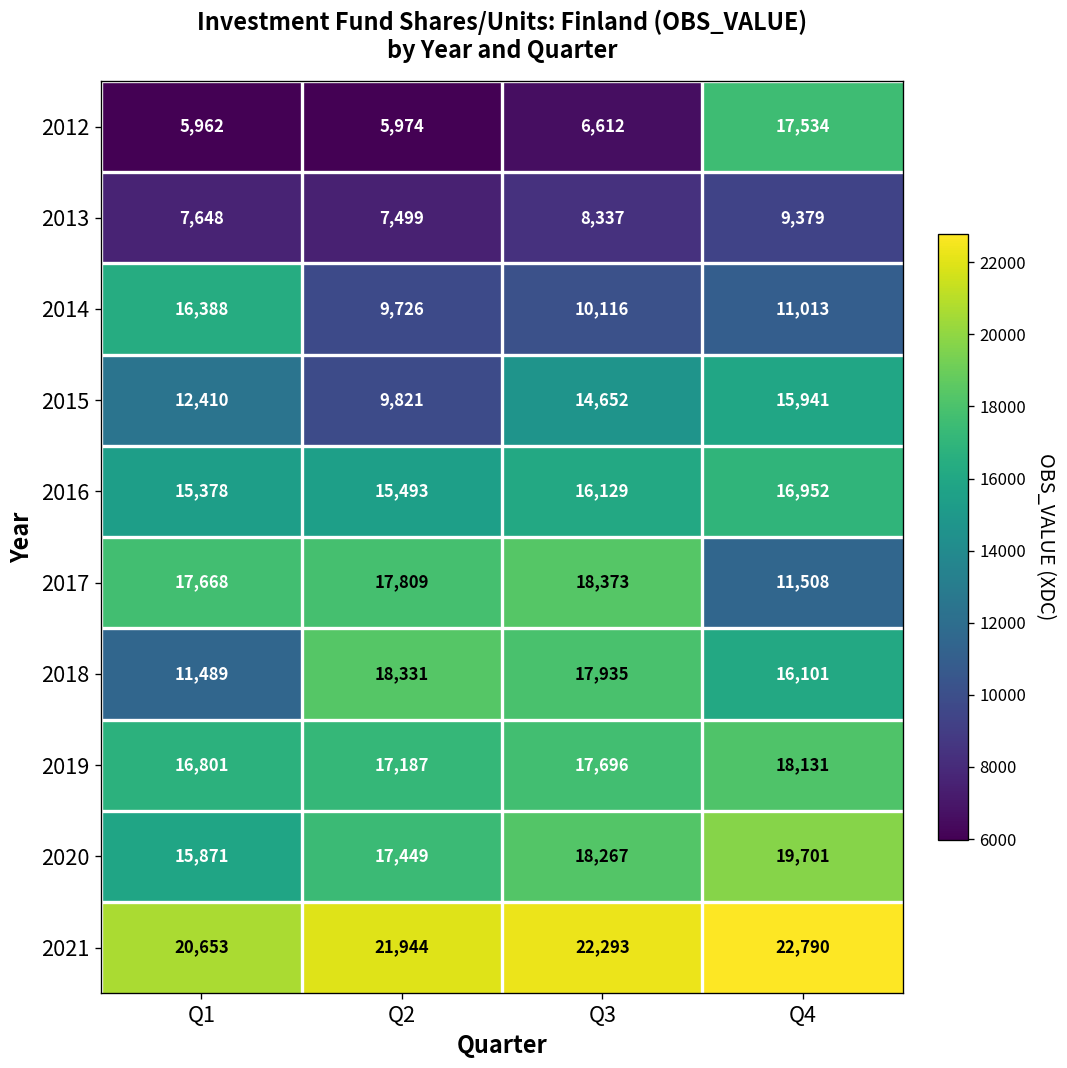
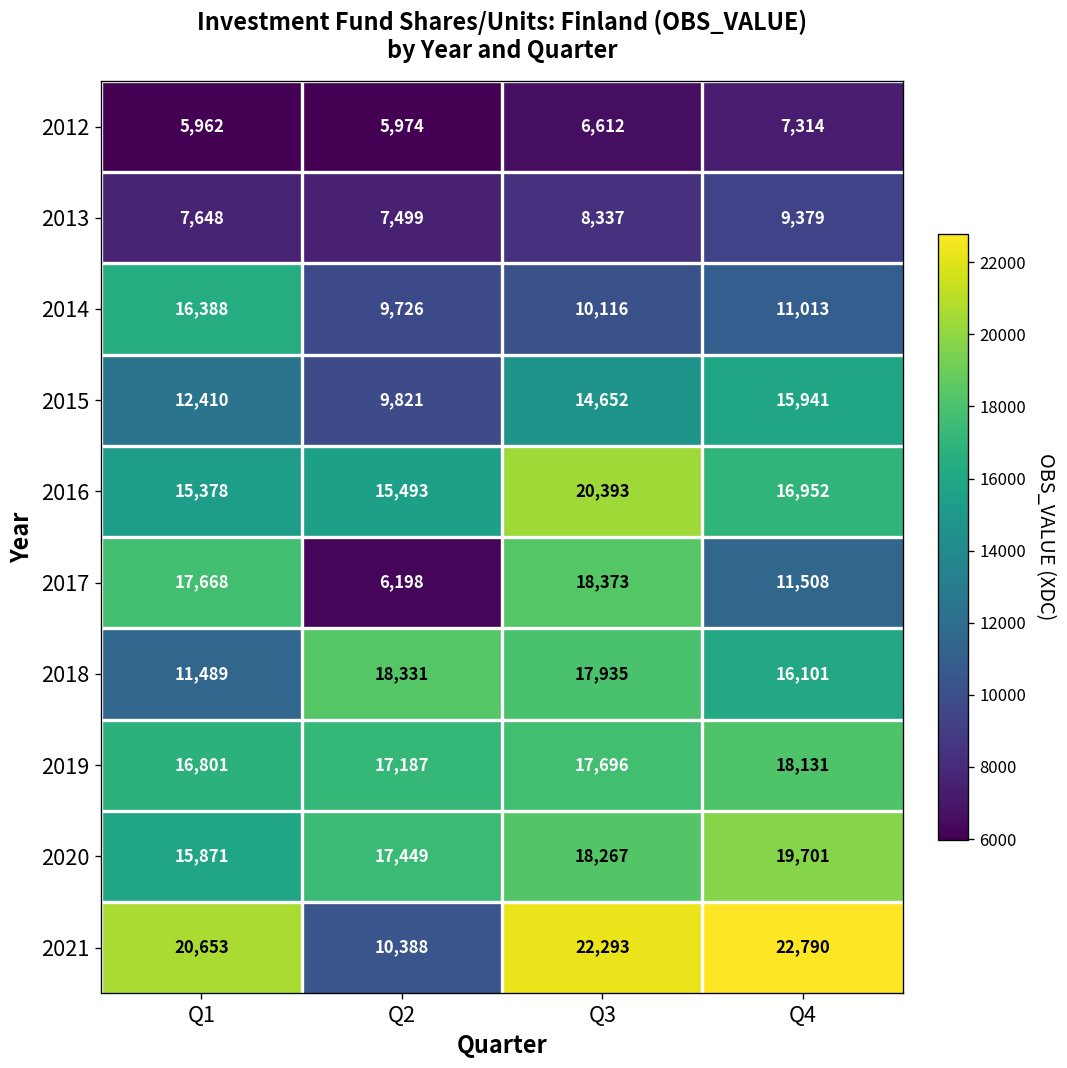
2012, Q4: 17,534 -> 7,314
2016, Q3: 16,129 -> 20,393
2017, Q2: 17,809 -> 6,198
2021, Q2: 21,944 -> 10,388
